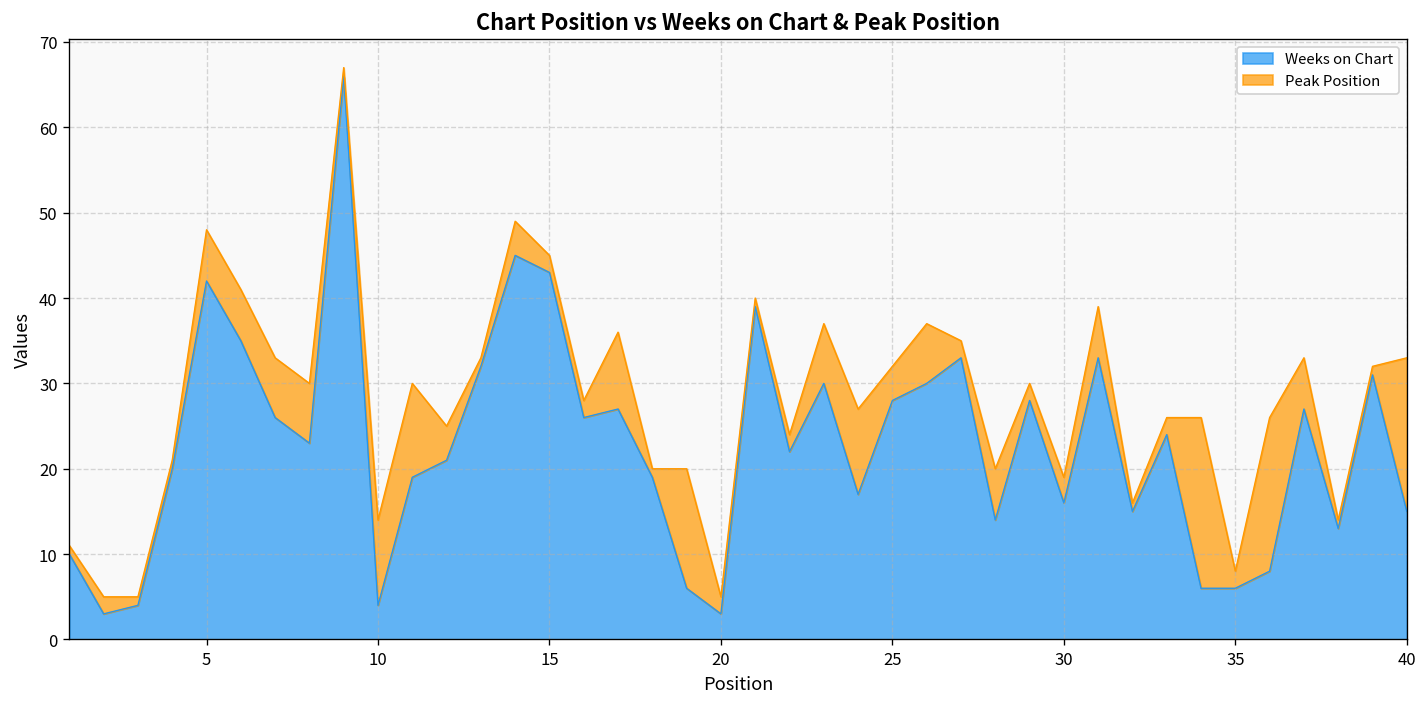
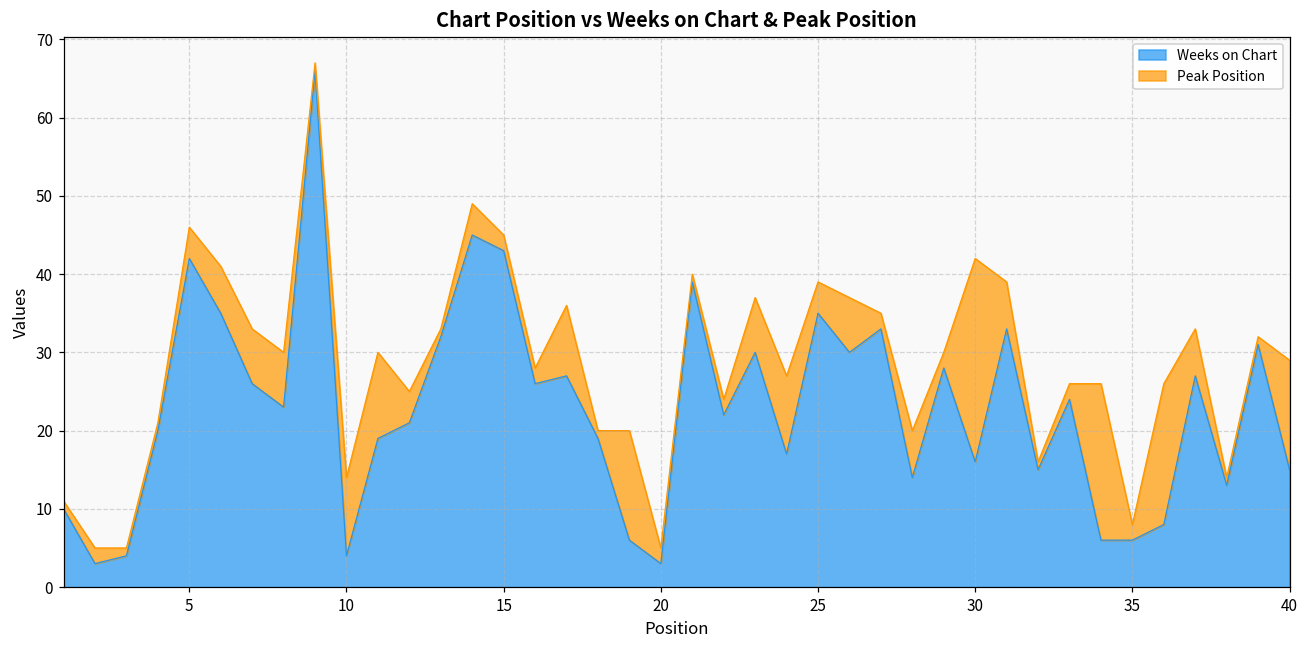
Peak Position, 5: 6 -> 4
Weeks on Chart, 25: 28 -> 35
Peak Position, 30: 3 -> 26
Peak Position, 40: 18 -> 14
